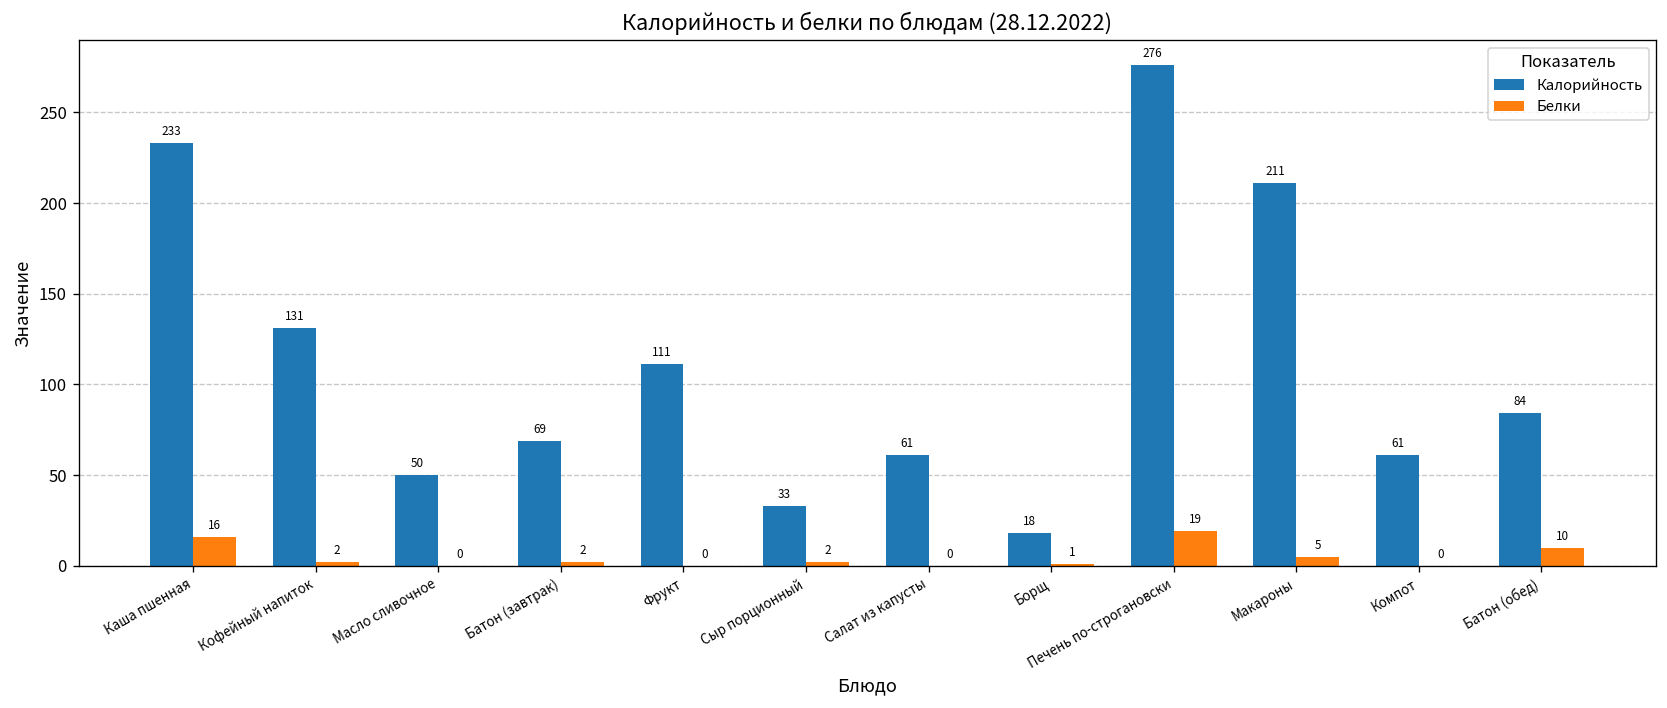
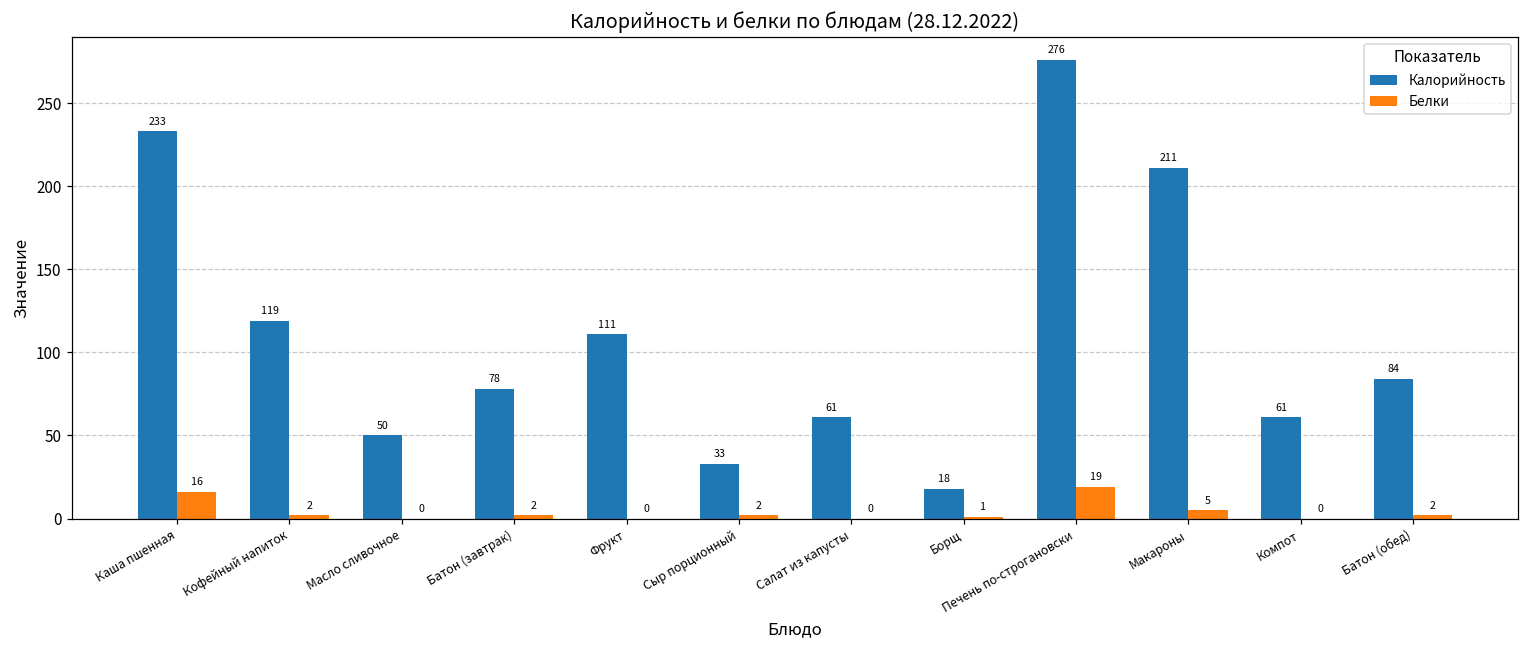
Калорийность, Кофейный напиток: 131 -> 119
Калорийность, Батон (завтрак): 69 -> 78
Белки, Батон (обед): 10 -> 2
